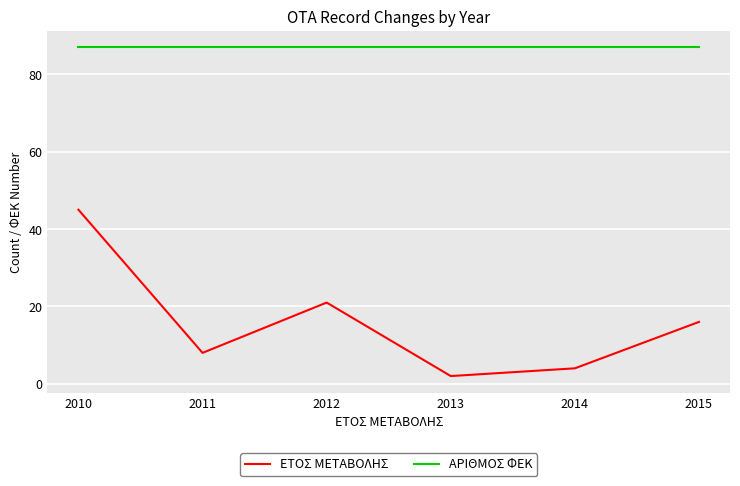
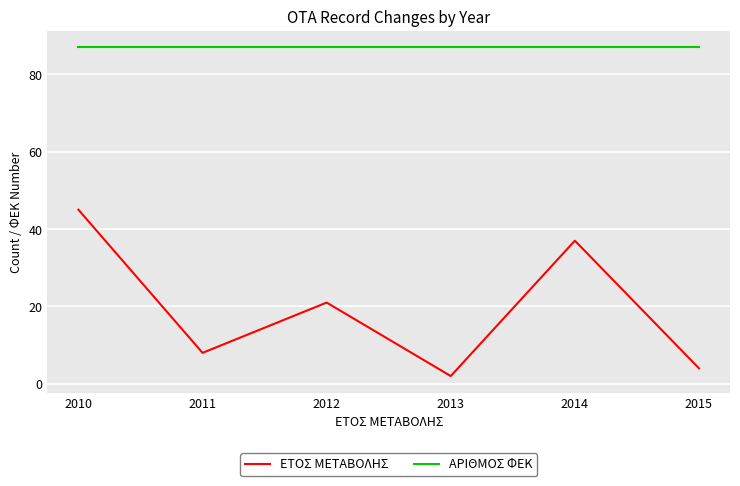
ΕΤΟΣ ΜΕΤΑΒΟΛΗΣ, 2014: 4 -> 37
ΕΤΟΣ ΜΕΤΑΒΟΛΗΣ, 2015: 16 -> 4
